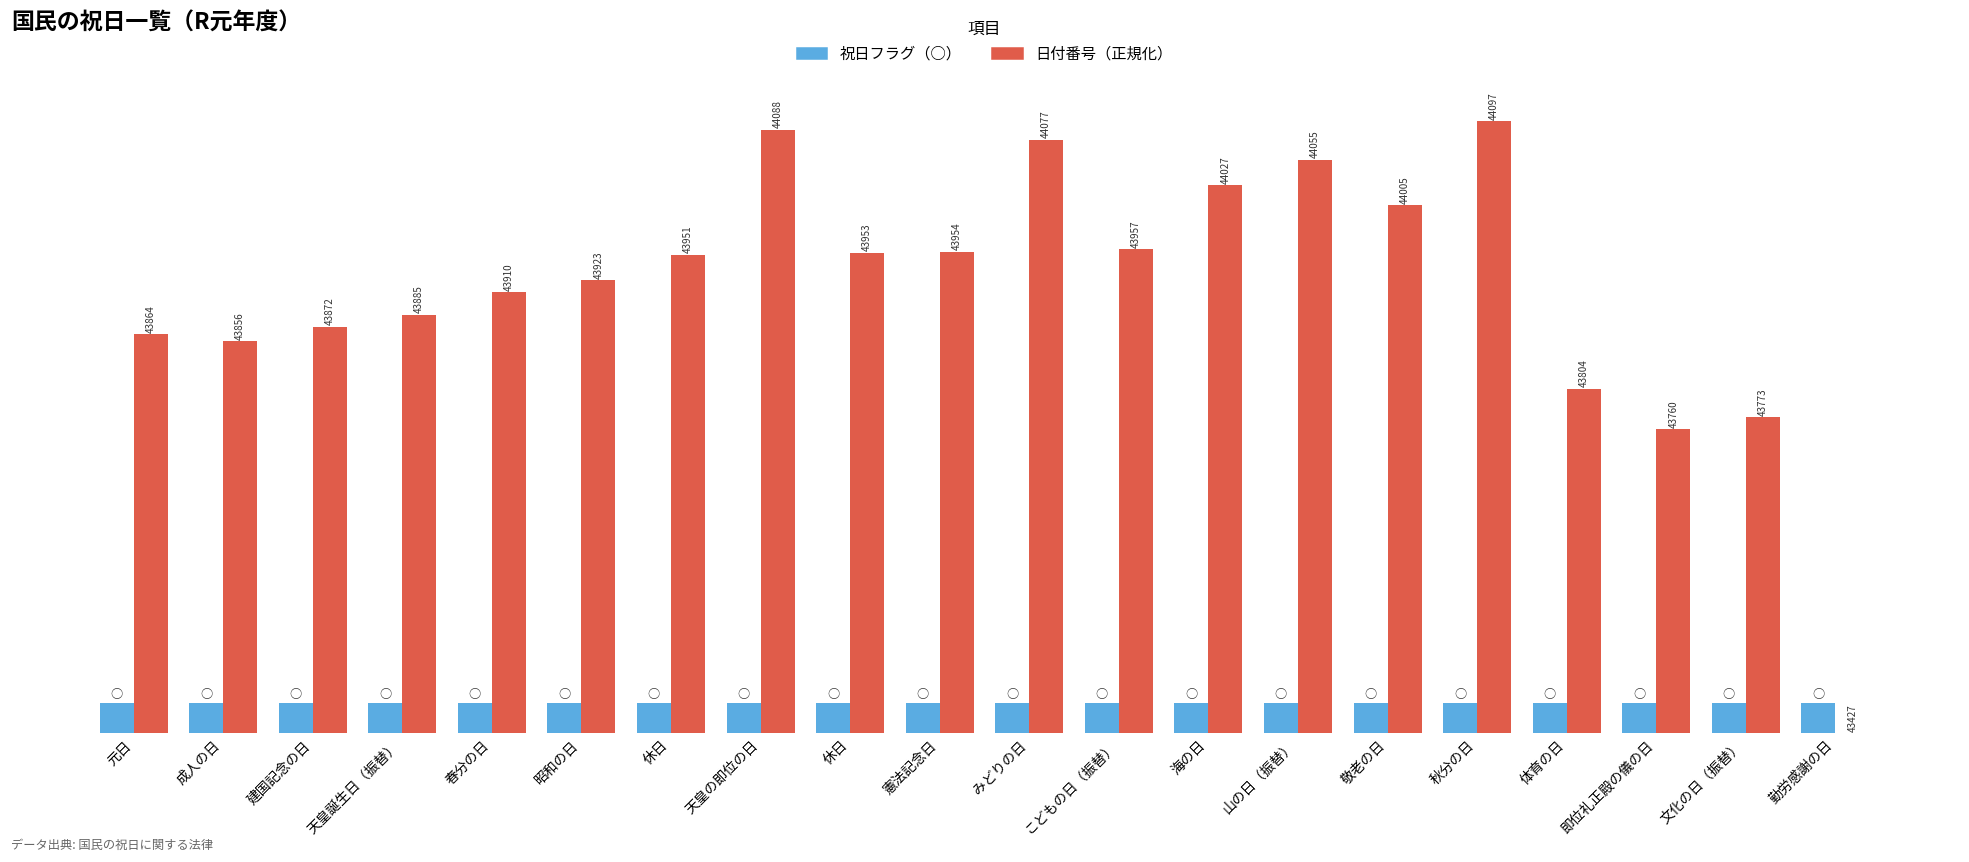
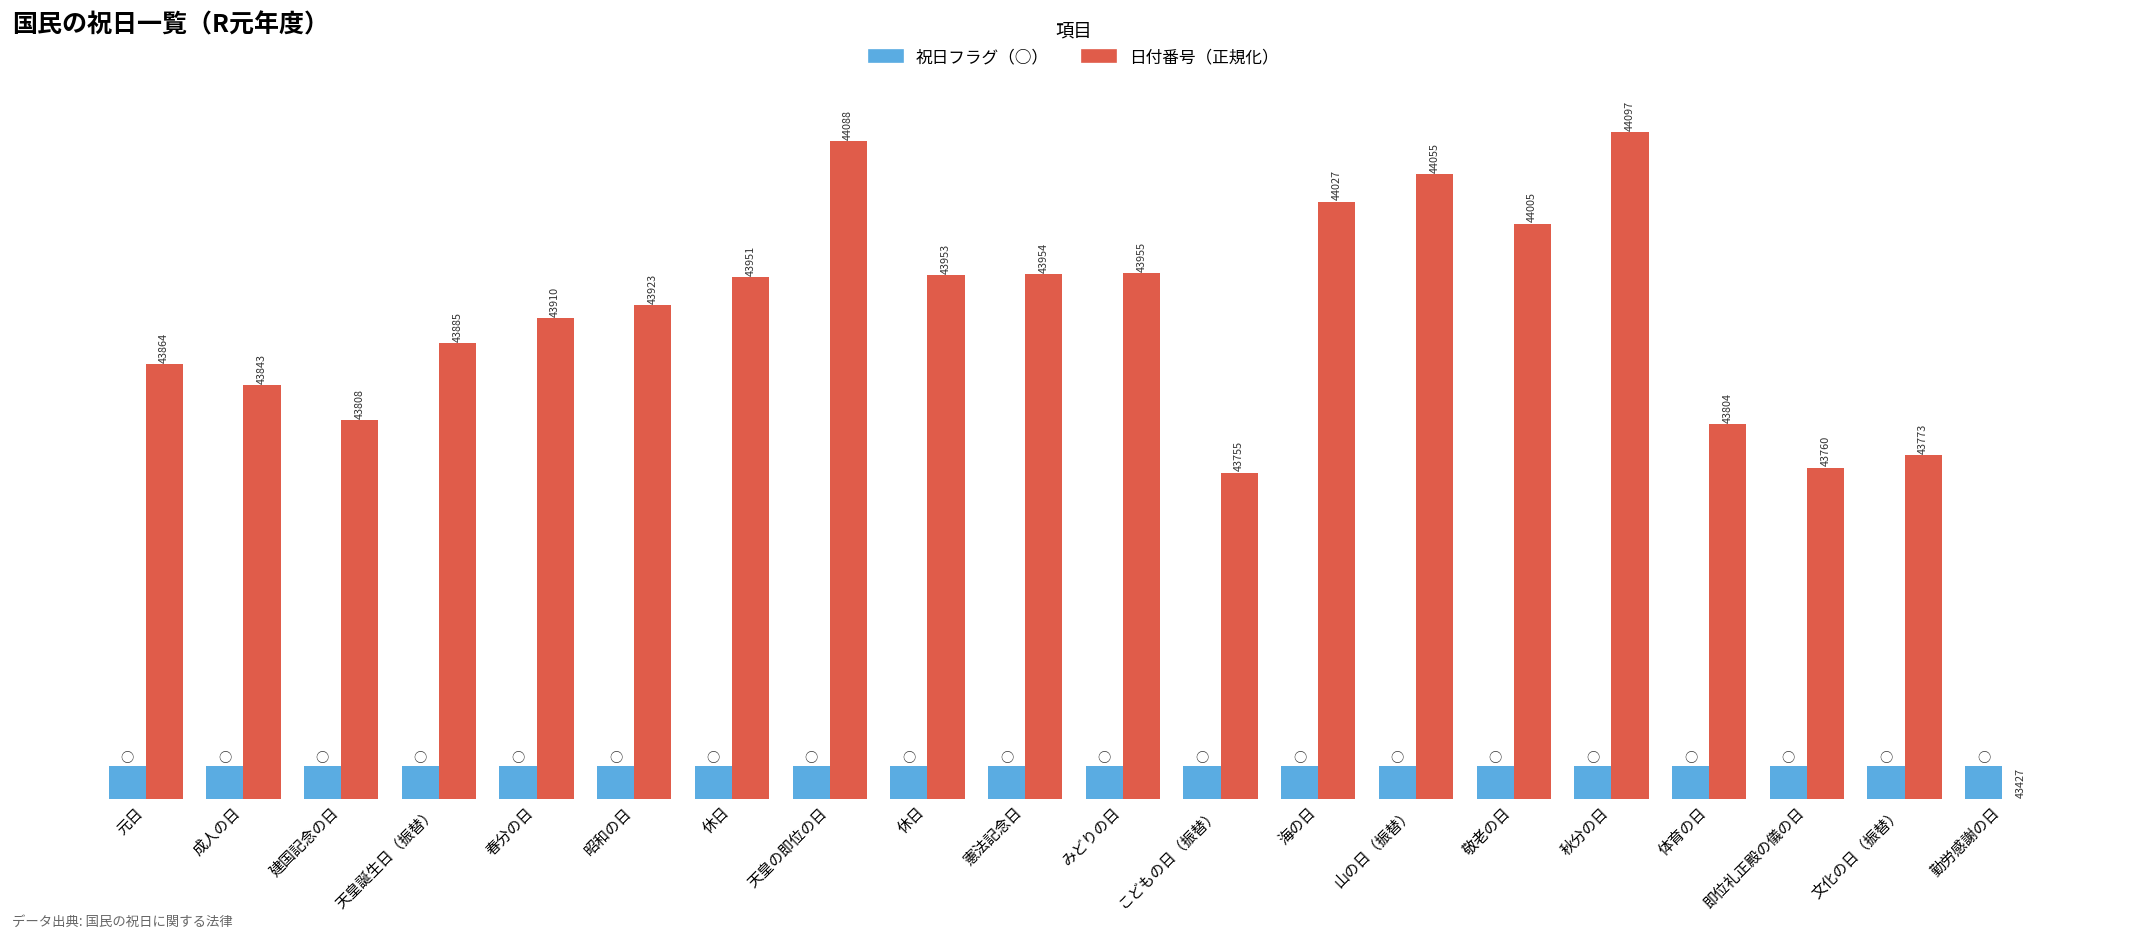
日付番号（正規化）, 成人の日: 43856 -> 43843
日付番号（正規化）, 建国記念の日: 43872 -> 43808
日付番号（正規化）, みどりの日: 44077 -> 43955
日付番号（正規化）, こどもの日（振替）: 43957 -> 43755
